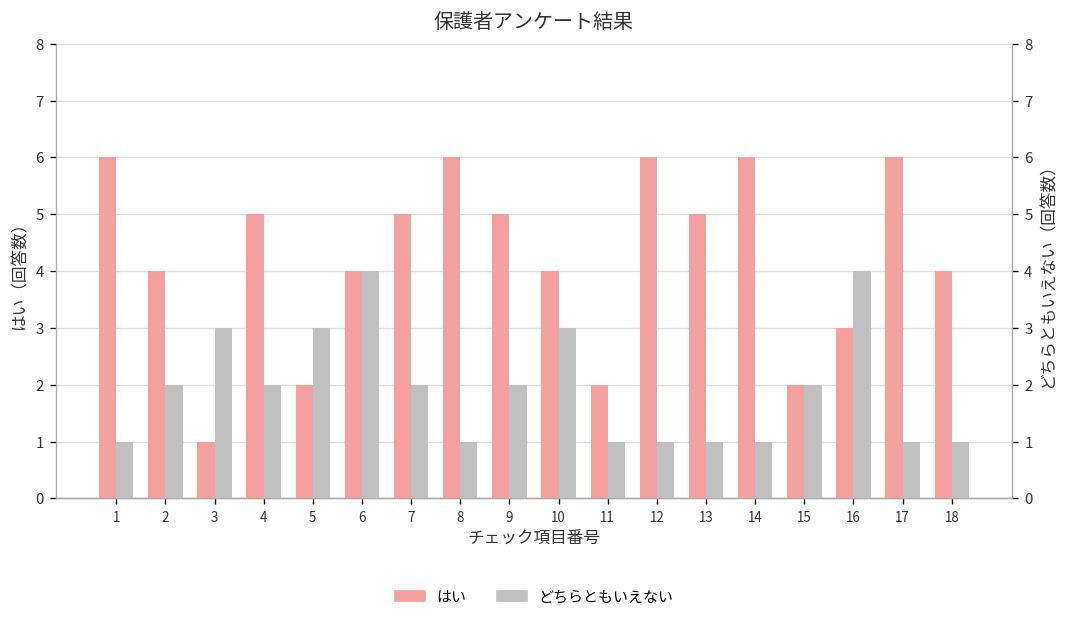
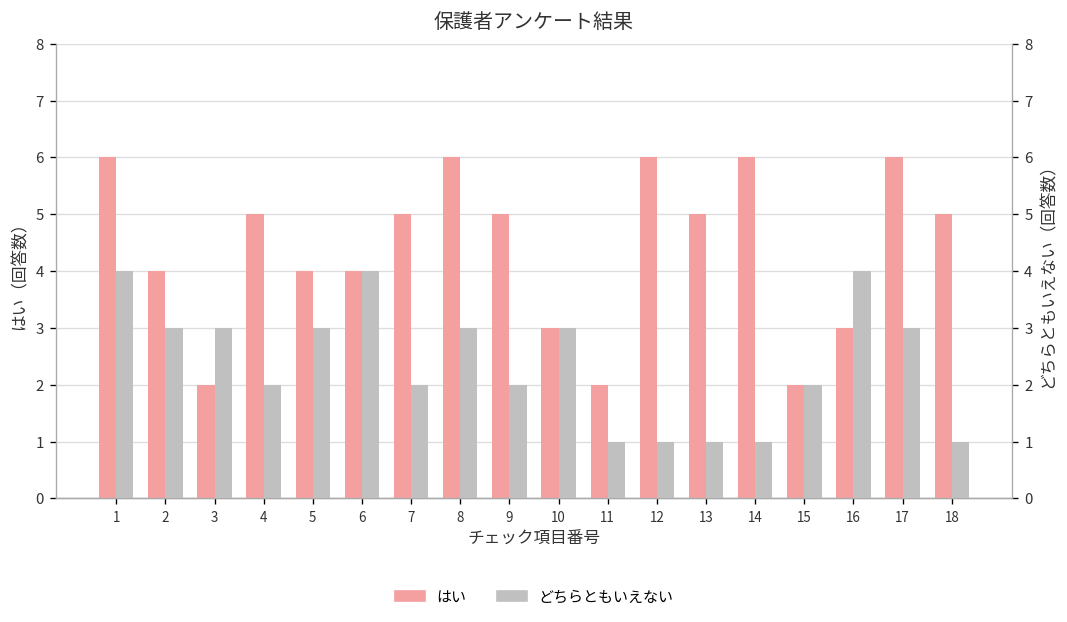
はい, 3: 1 -> 2
はい, 5: 2 -> 4
はい, 10: 4 -> 3
はい, 18: 4 -> 5
どちらともいえない, 1: 1 -> 4
どちらともいえない, 2: 2 -> 3
どちらともいえない, 8: 1 -> 3
どちらともいえない, 17: 1 -> 3
